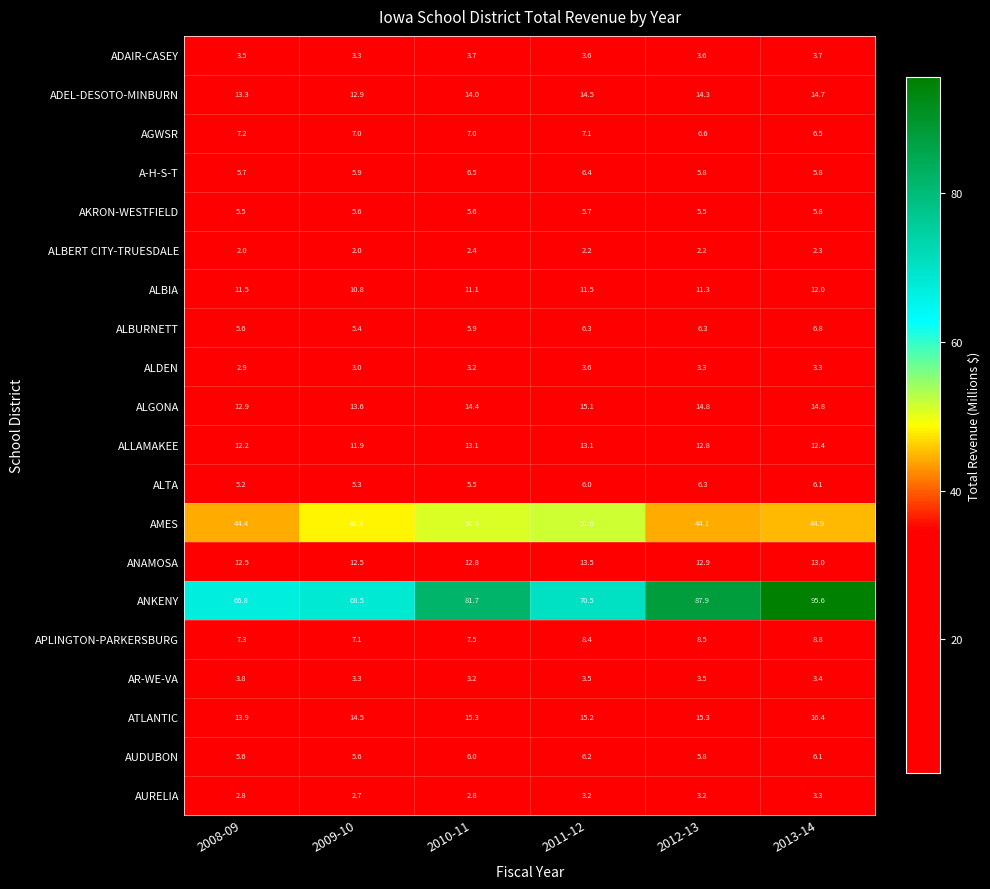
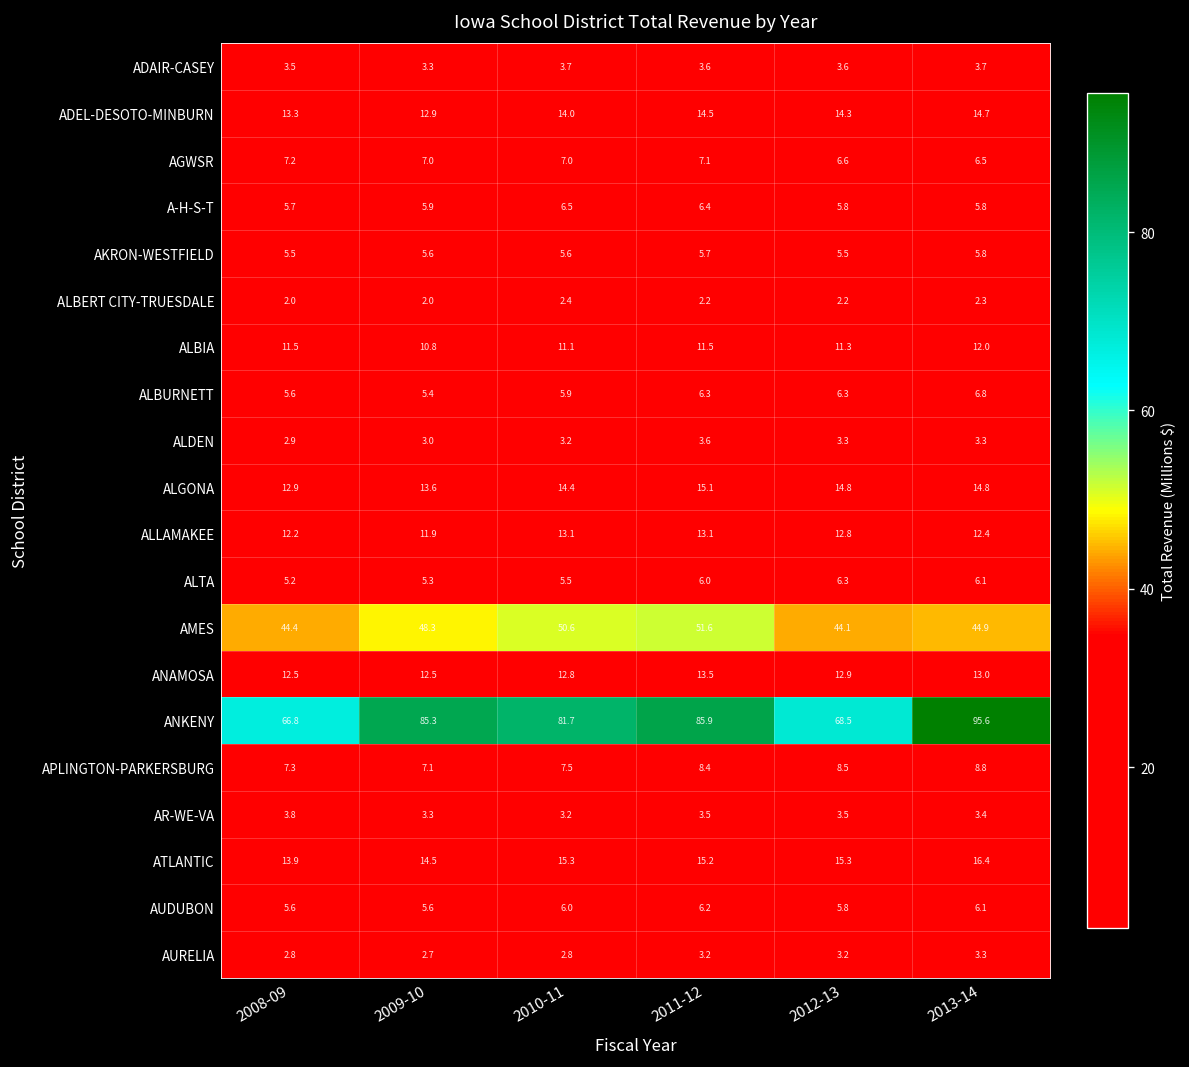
ANKENY, 2009-10: 68.5 -> 85.3
ANKENY, 2011-12: 70.5 -> 85.9
ANKENY, 2012-13: 87.9 -> 68.5
